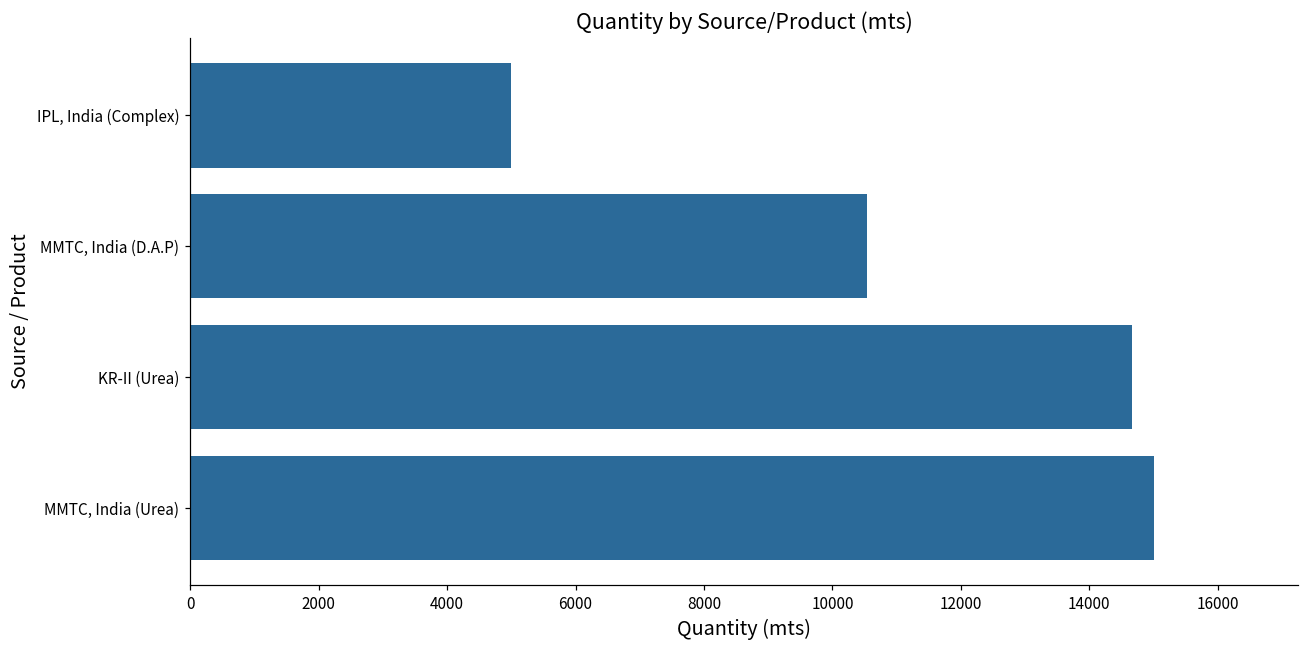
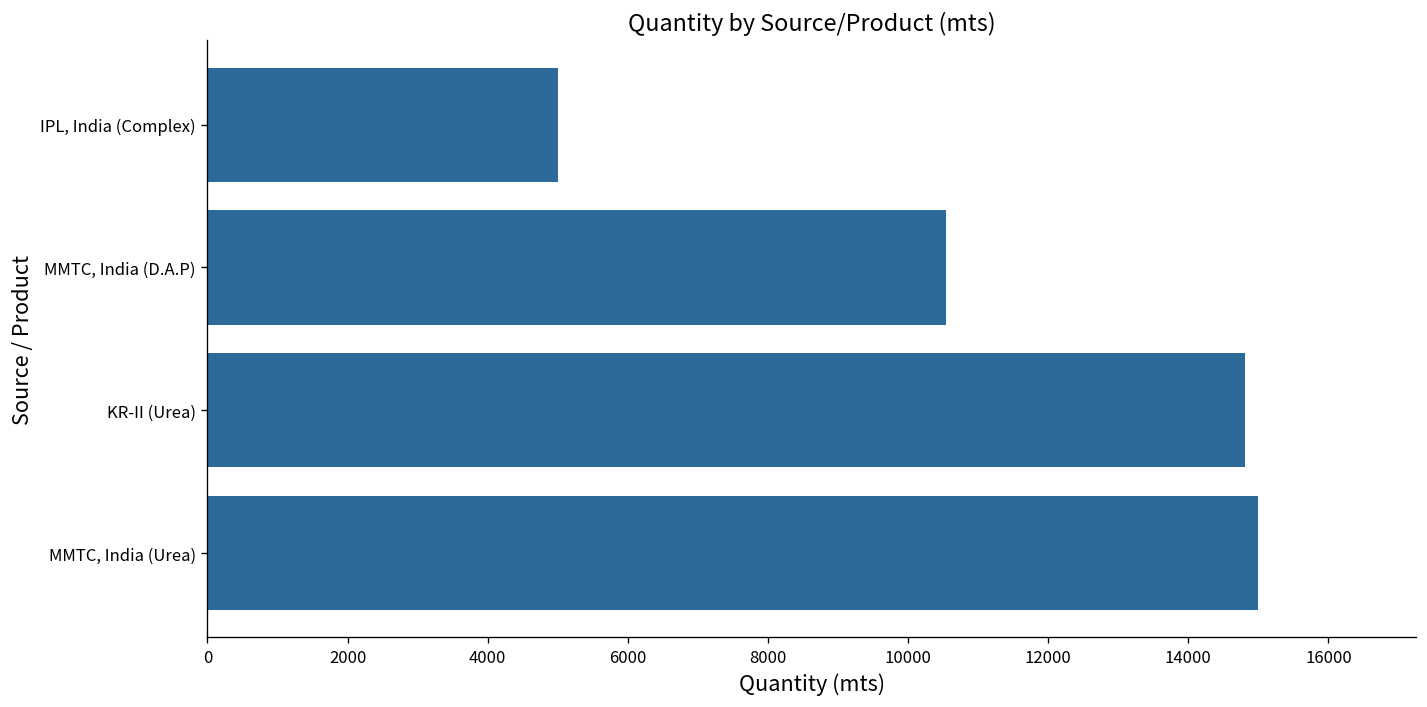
KR-II (Urea): 14700 -> 14800
